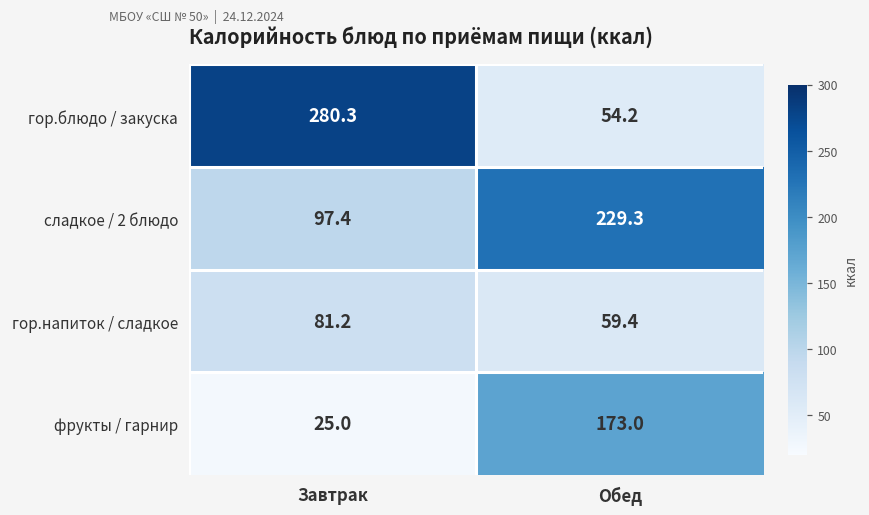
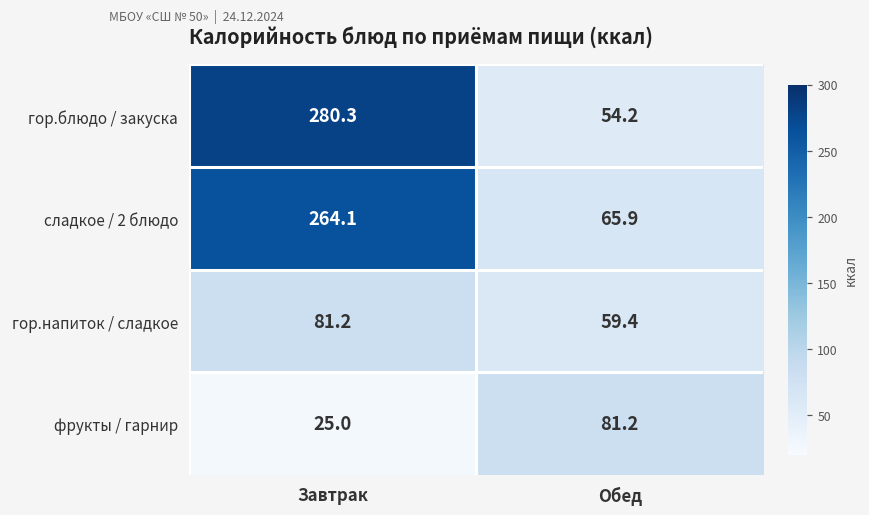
сладкое / 2 блюдо, Завтрак: 97.4 -> 264.1
сладкое / 2 блюдо, Обед: 229.3 -> 65.9
фрукты / гарнир, Обед: 173.0 -> 81.2
